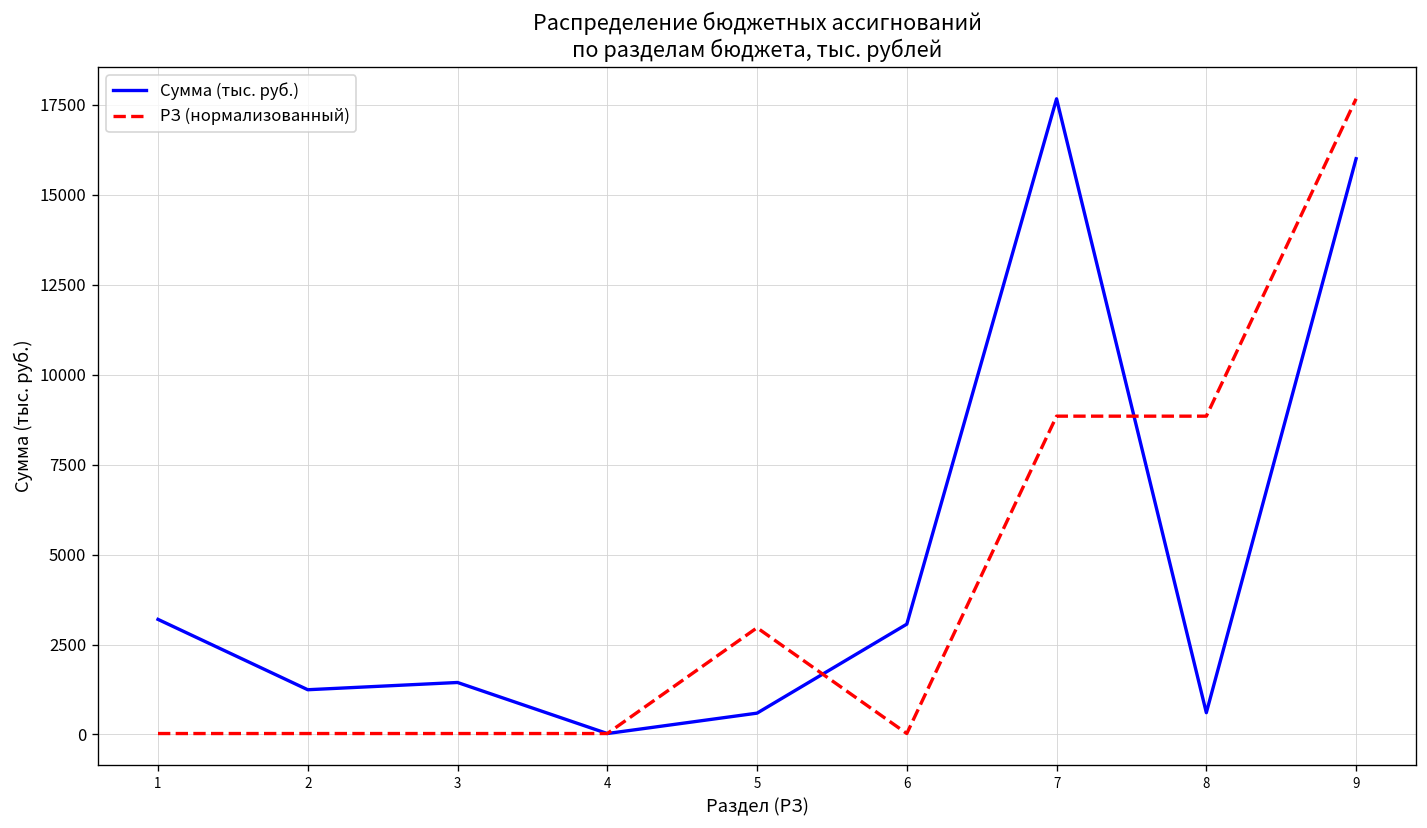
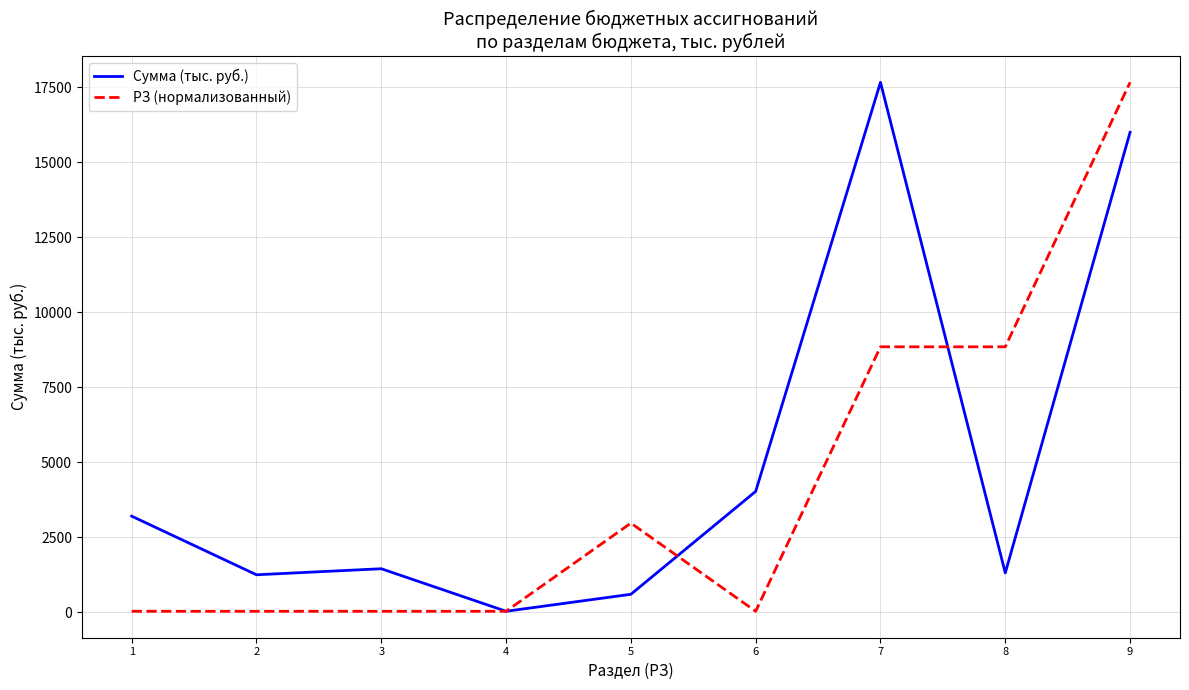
Сумма (тыс. руб.), 6: 3100 -> 4000
Сумма (тыс. руб.), 8: 600 -> 1300
